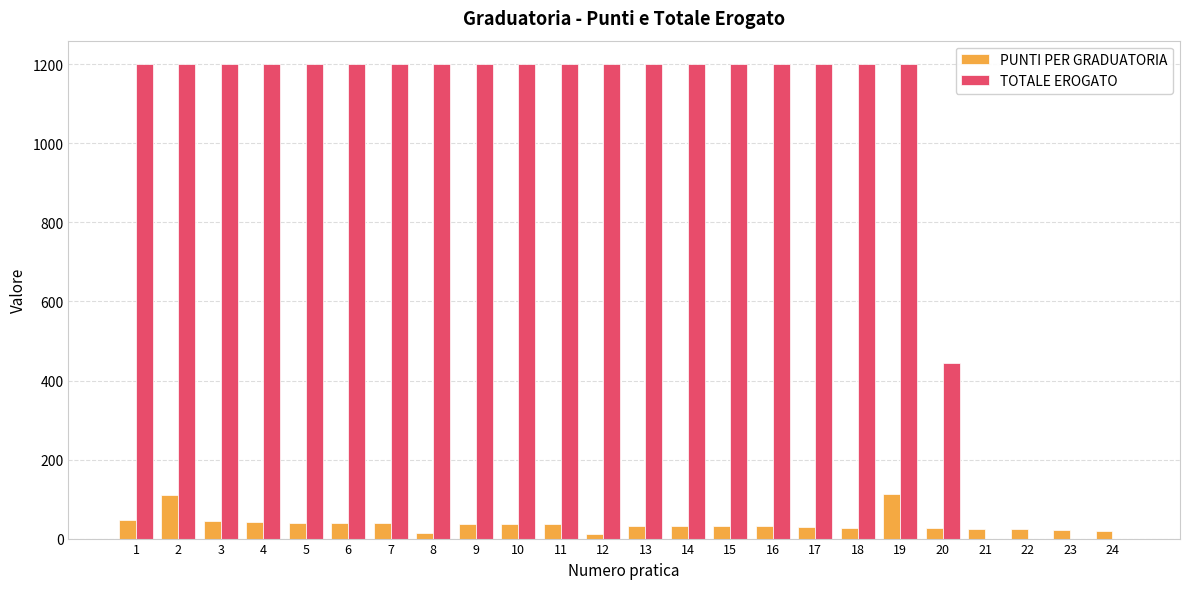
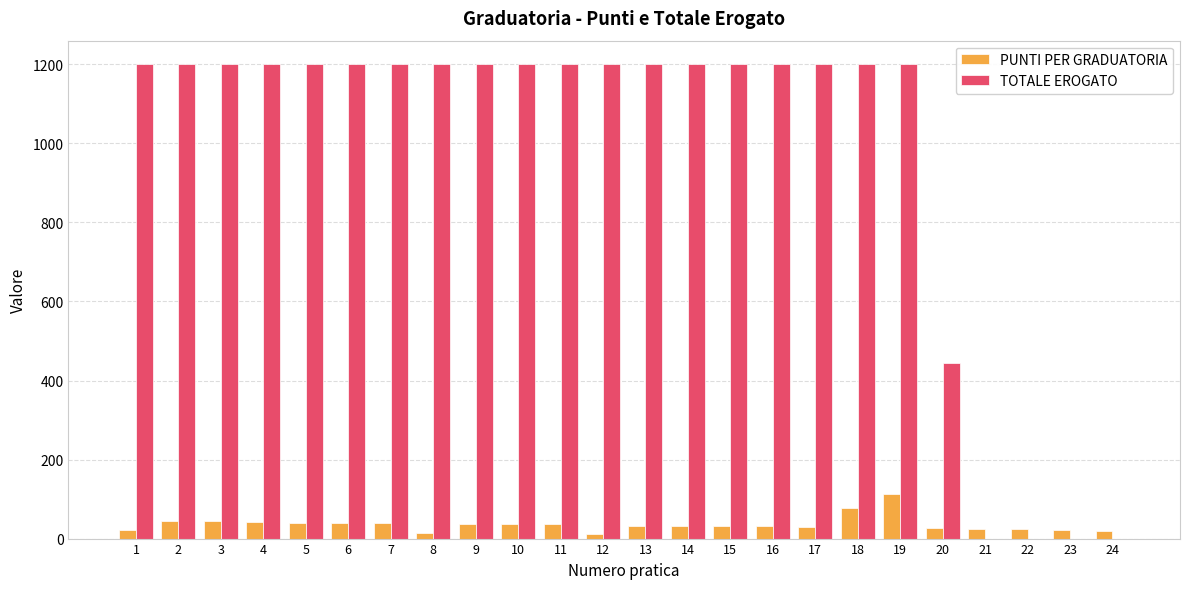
PUNTI PER GRADUATORIA, 1: 50 -> 20
PUNTI PER GRADUATORIA, 2: 110 -> 40
PUNTI PER GRADUATORIA, 18: 30 -> 80
